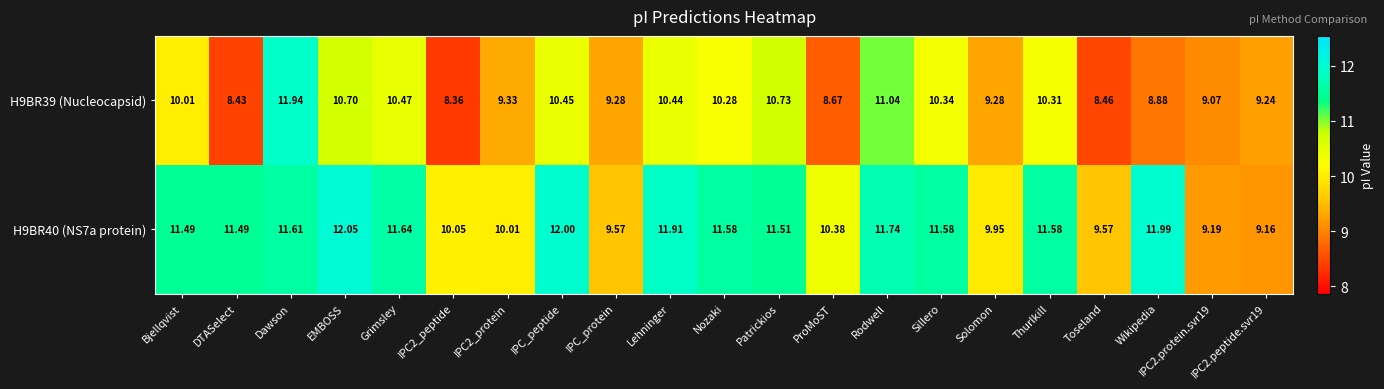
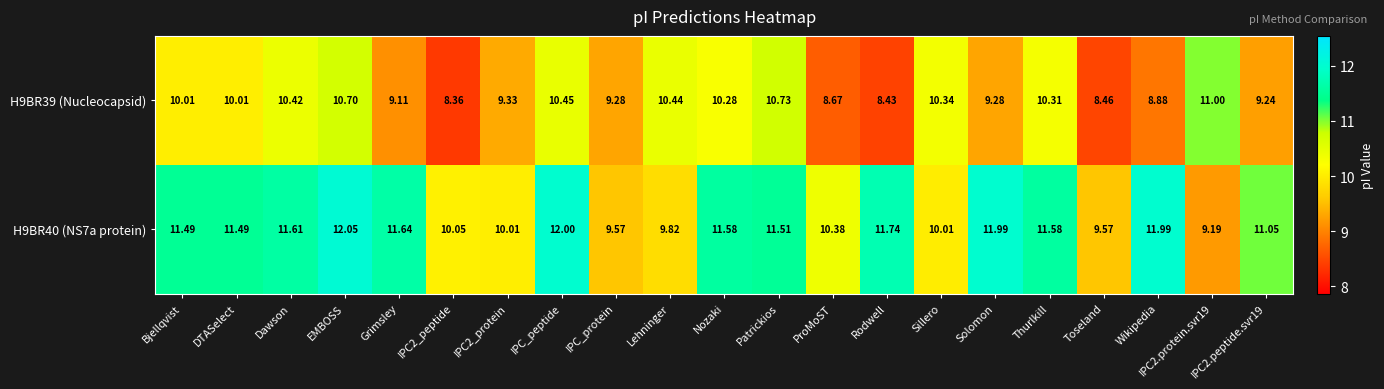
H9BR39 (Nucleocapsid), DTASelect: 8.43 -> 10.01
H9BR39 (Nucleocapsid), Dawson: 11.94 -> 10.42
H9BR39 (Nucleocapsid), Grimsley: 10.47 -> 9.11
H9BR39 (Nucleocapsid), Rodwell: 11.04 -> 8.43
H9BR39 (Nucleocapsid), IPC2.protein.svr19: 9.07 -> 11.00
H9BR40 (NS7a protein), Lehninger: 11.91 -> 9.82
H9BR40 (NS7a protein), Sillero: 11.58 -> 10.01
H9BR40 (NS7a protein), Solomon: 9.95 -> 11.99
H9BR40 (NS7a protein), IPC2.peptide.svr19: 9.16 -> 11.05
